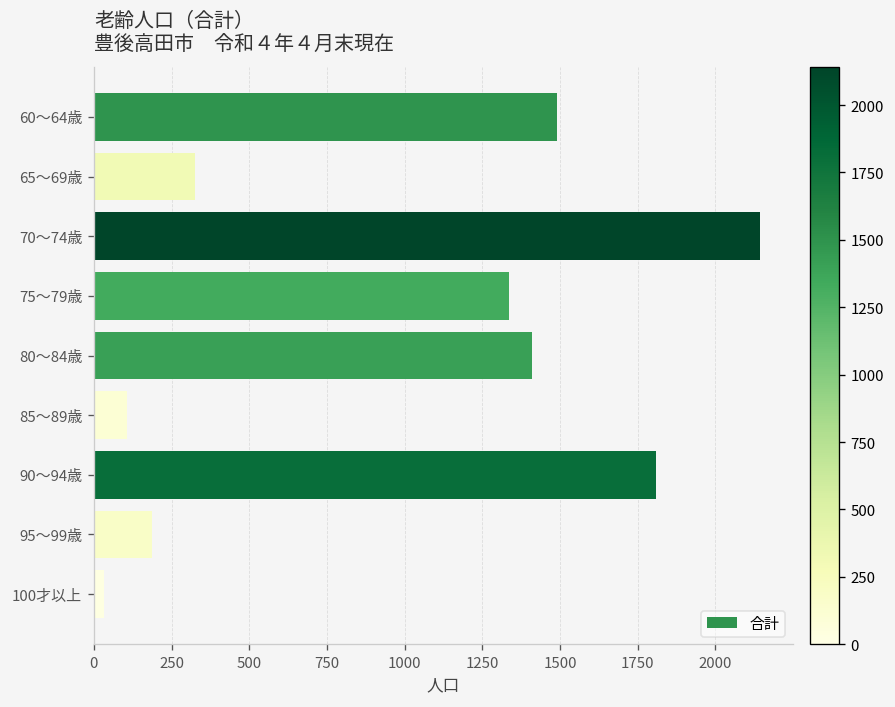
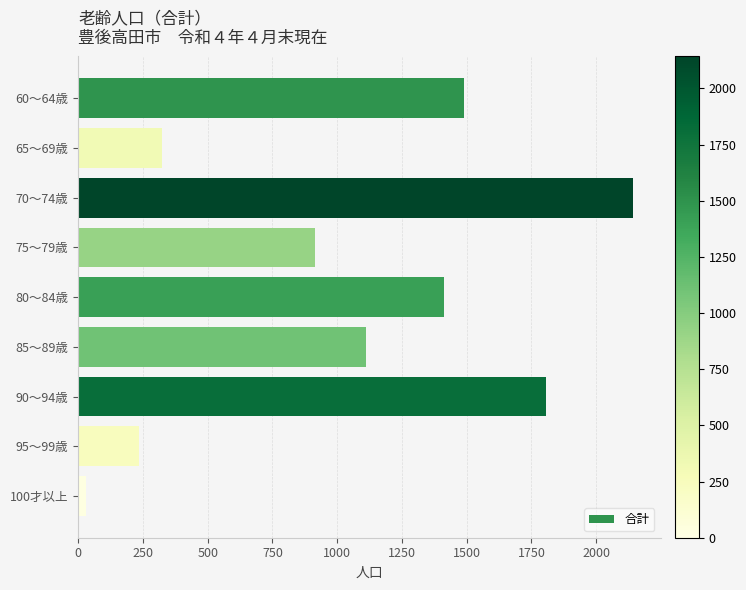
75～79歳: 1340 -> 920
85～89歳: 110 -> 1110
95～99歳: 190 -> 240
